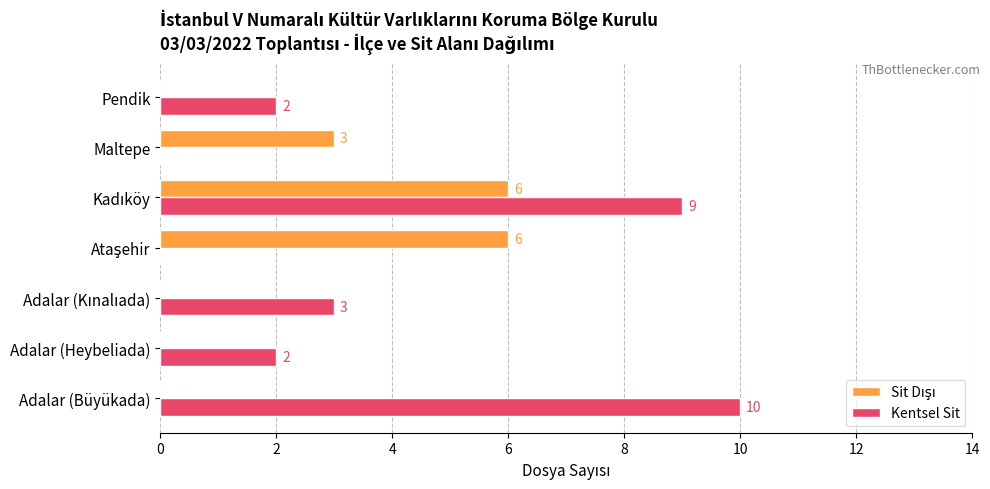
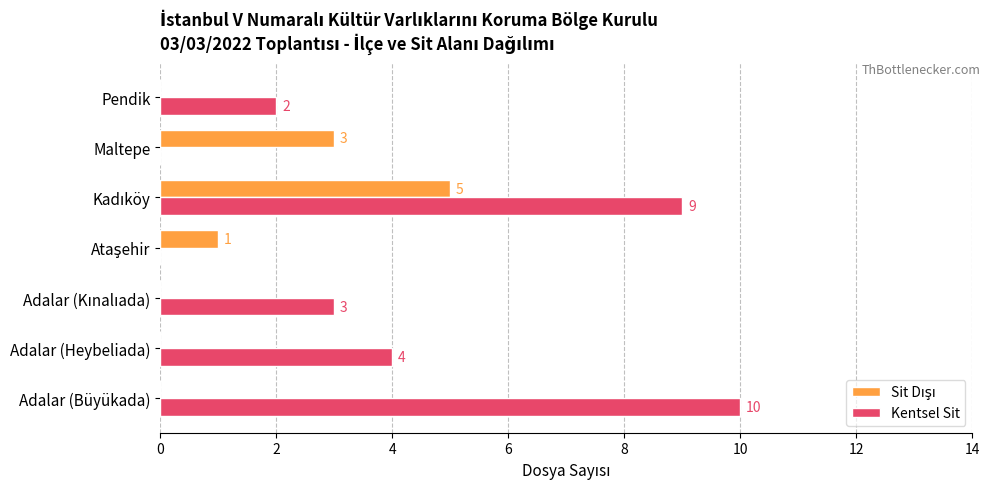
Sit Dışı, Kadıköy: 6 -> 5
Sit Dışı, Ataşehir: 6 -> 1
Kentsel Sit, Adalar (Heybeliada): 2 -> 4
